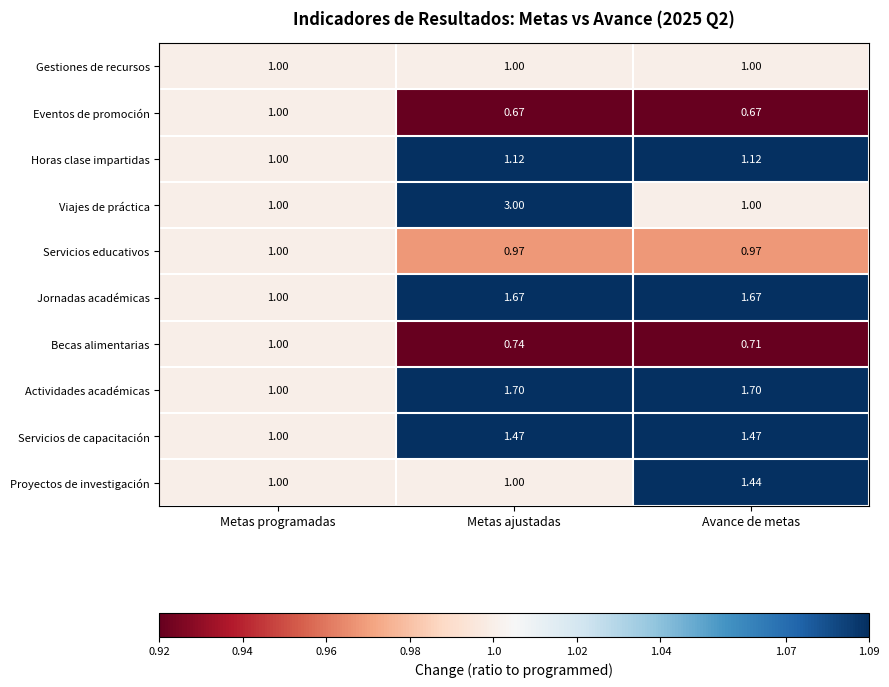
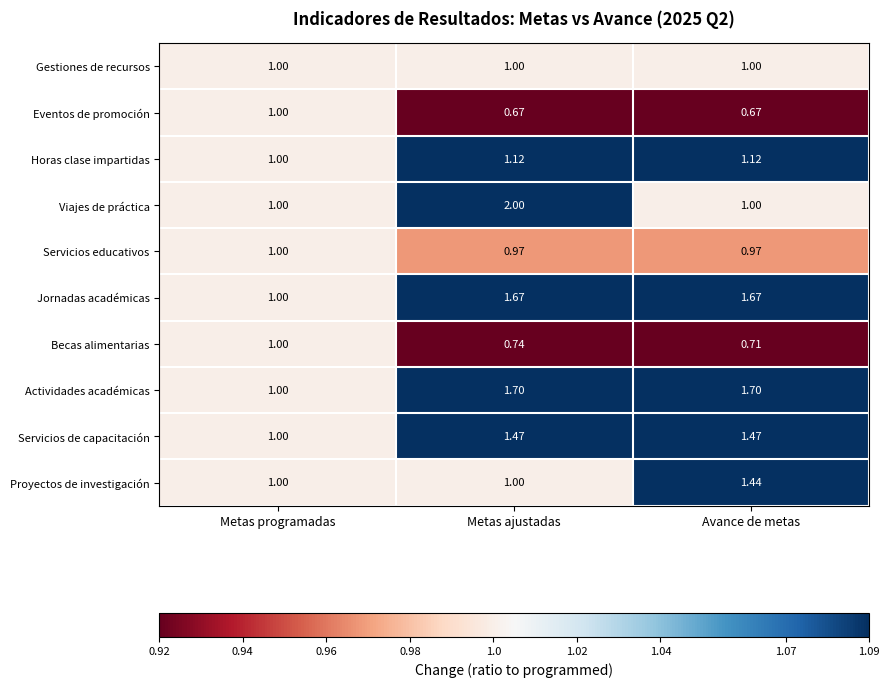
Viajes de práctica, Metas ajustadas: 3.00 -> 2.00
